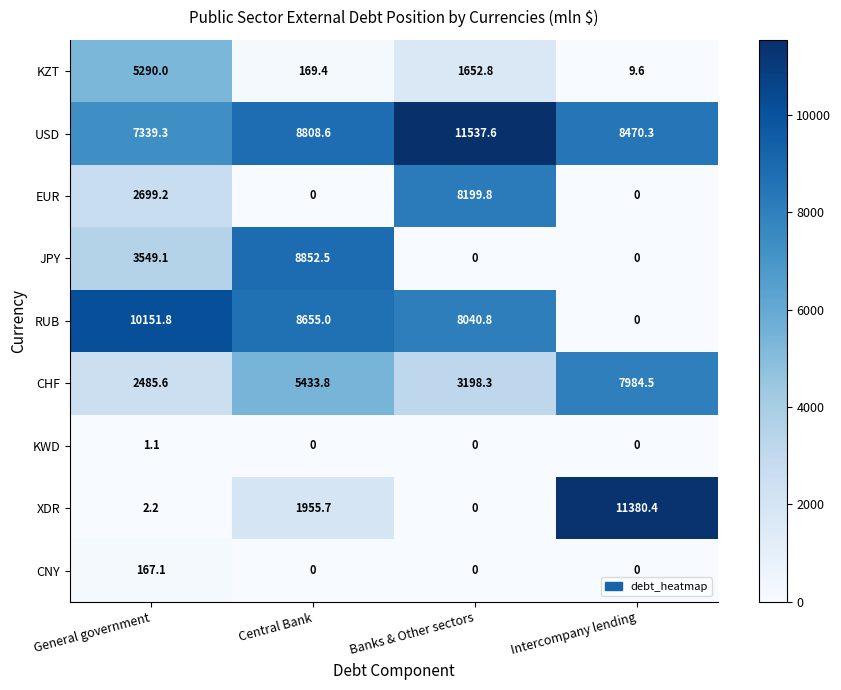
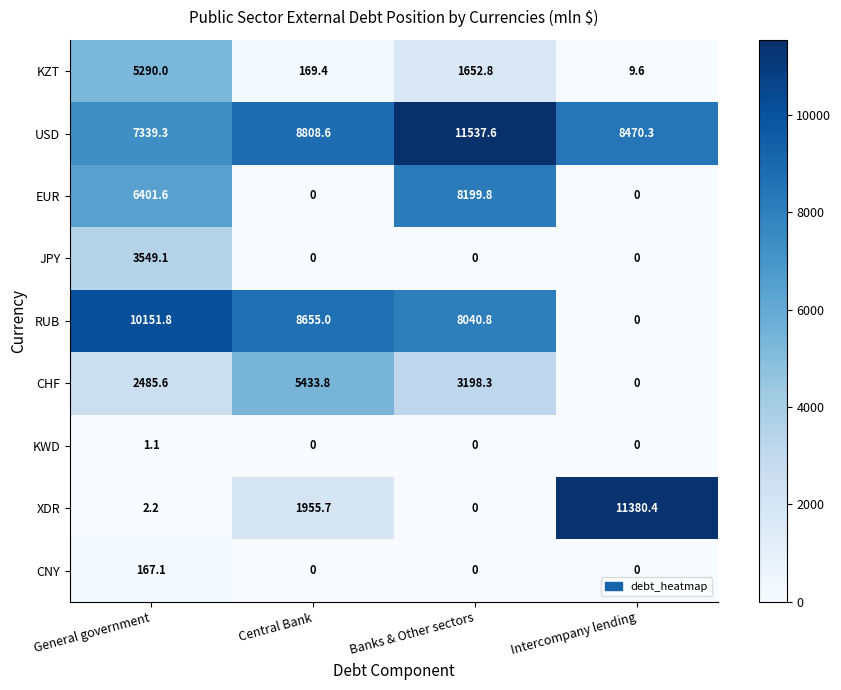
EUR, General government: 2699.2 -> 6401.6
JPY, Central Bank: 8852.5 -> 0
CHF, Intercompany lending: 7984.5 -> 0
